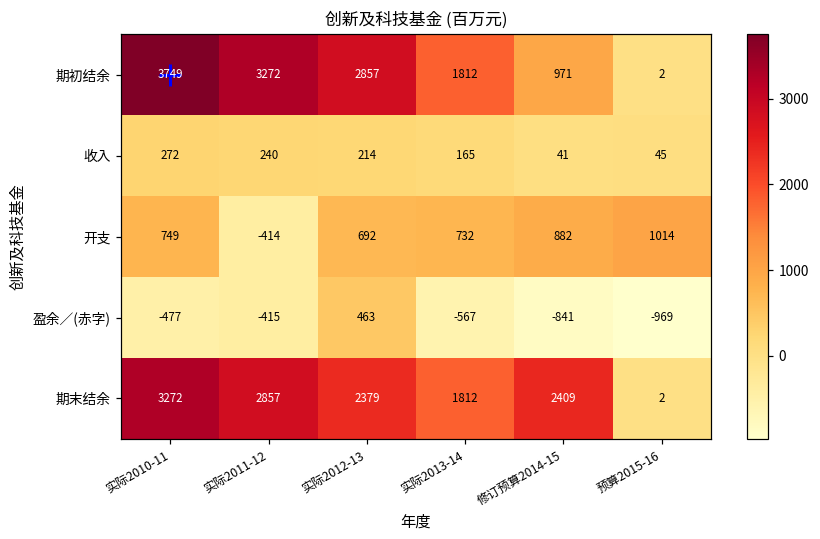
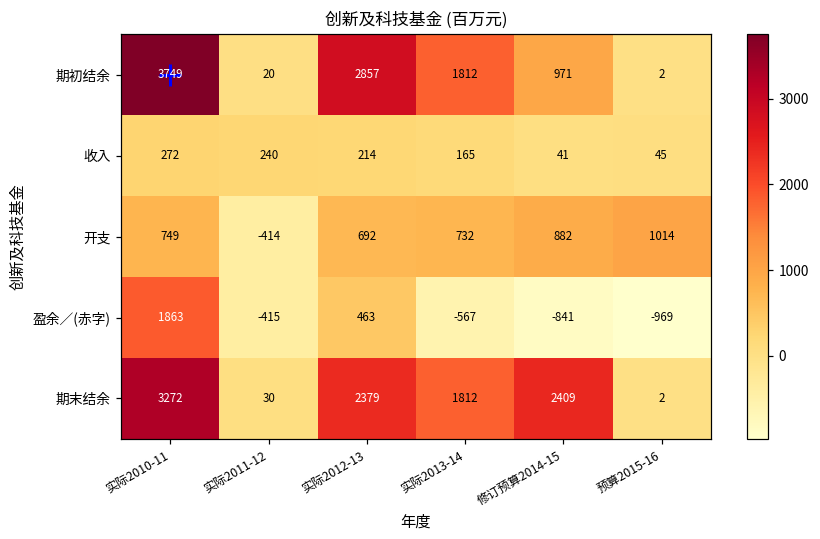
期初结余, 实际2011-12: 3272 -> 20
盈余／(赤字), 实际2010-11: -477 -> 1863
期末结余, 实际2011-12: 2857 -> 30
